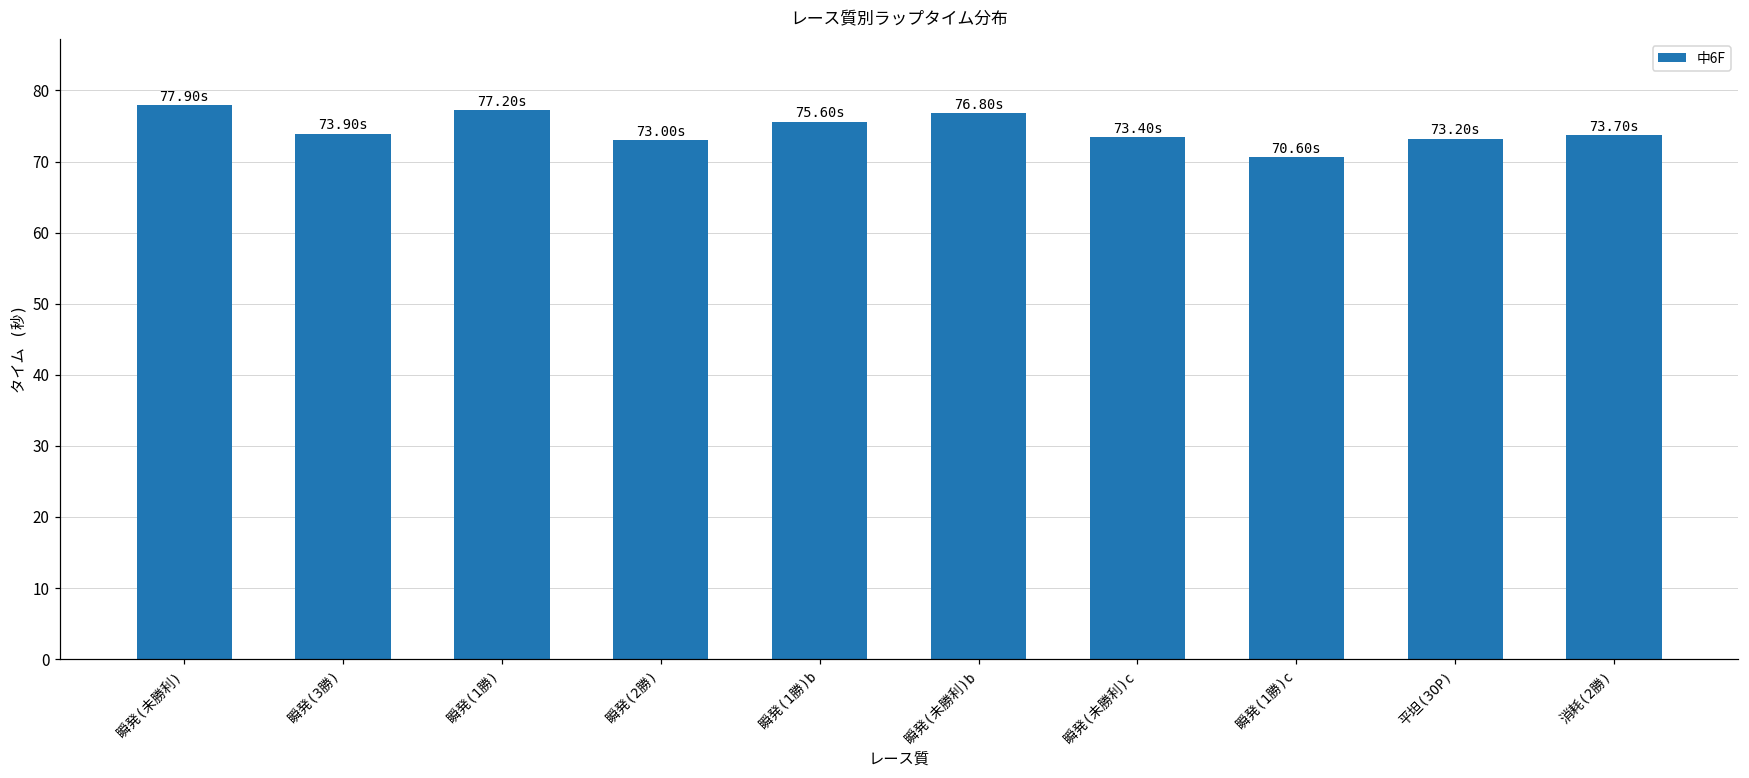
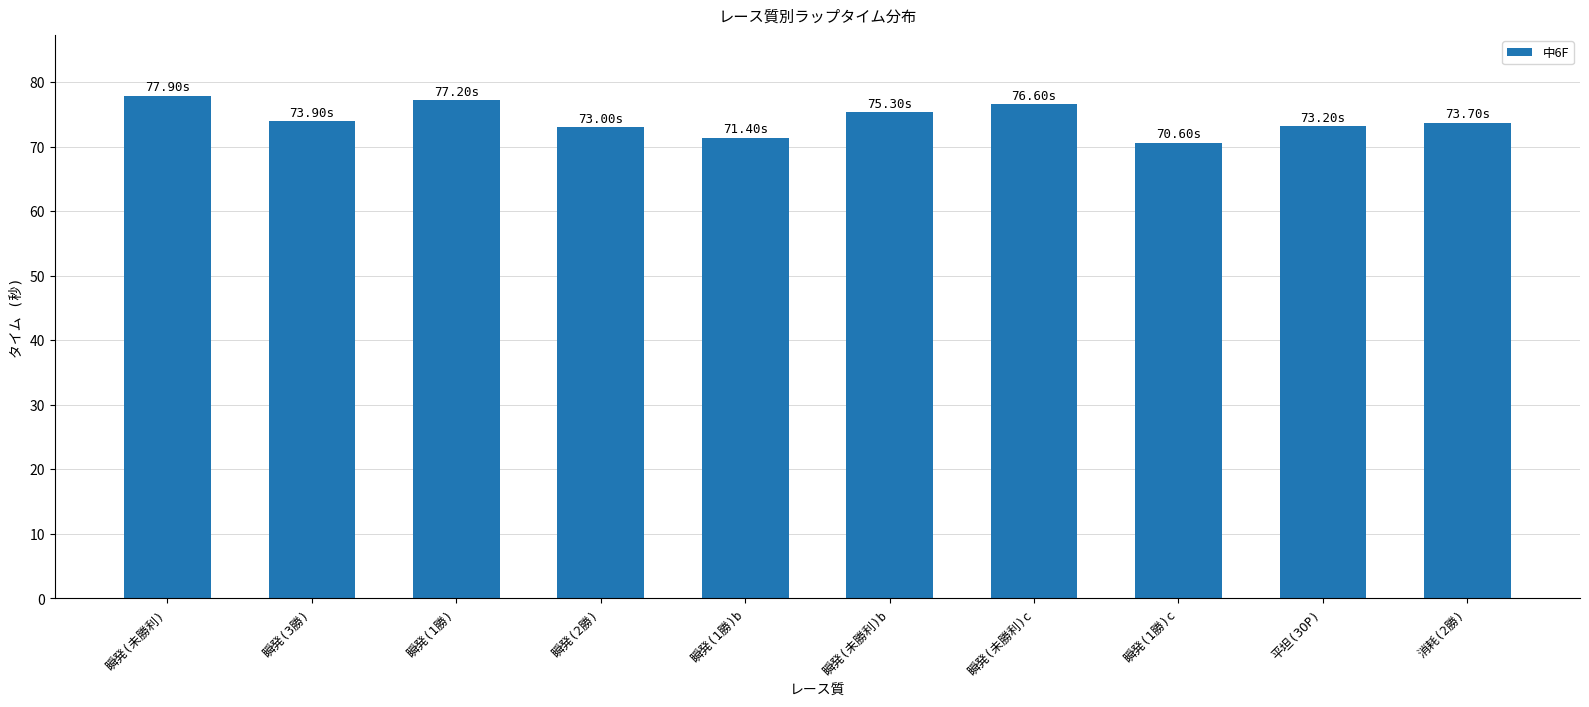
瞬発(1勝)b: 75.60s -> 71.40s
瞬発(未勝利)b: 76.80s -> 75.30s
瞬発(未勝利)c: 73.40s -> 76.60s
